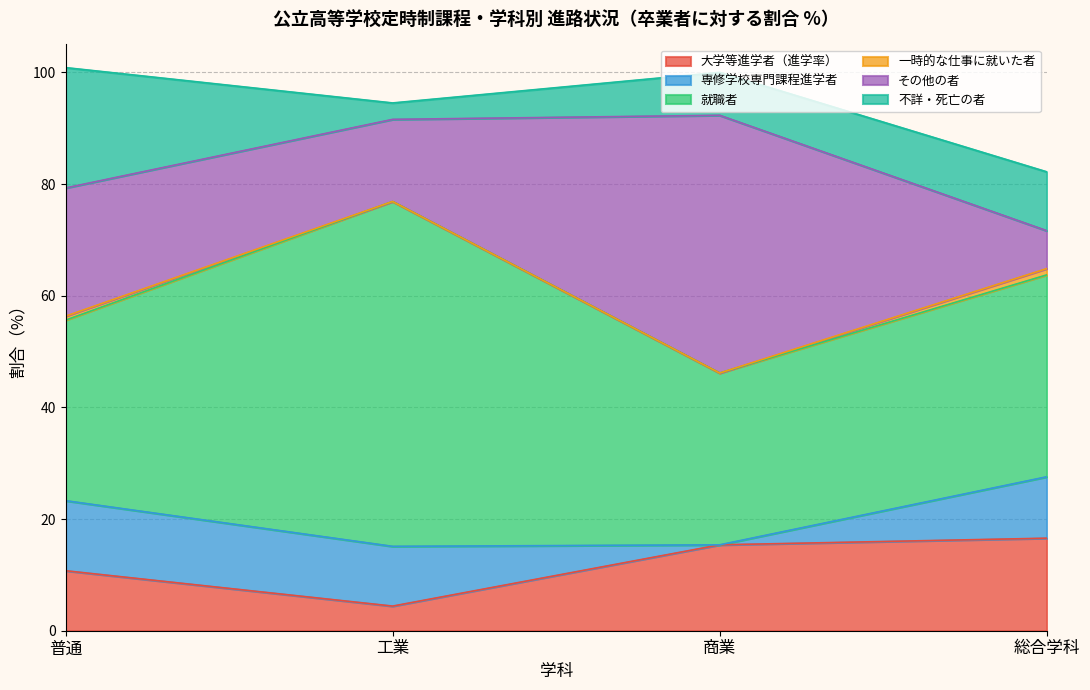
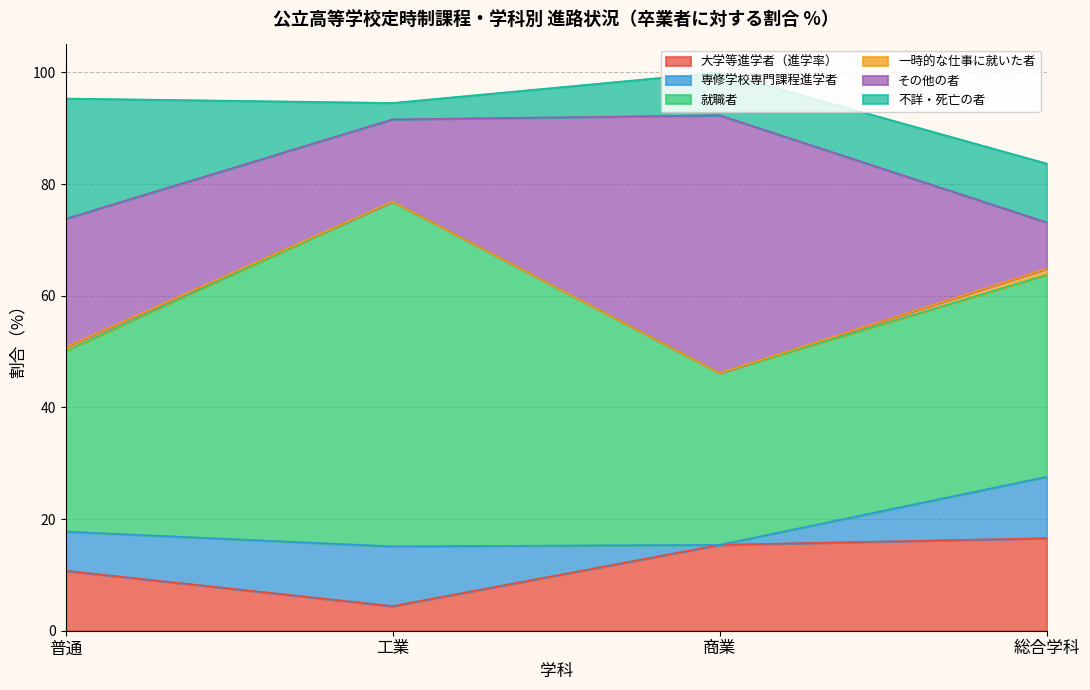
専修学校専門課程進学者, 普通: 13 -> 7
その他の者, 総合学科: 7 -> 8
